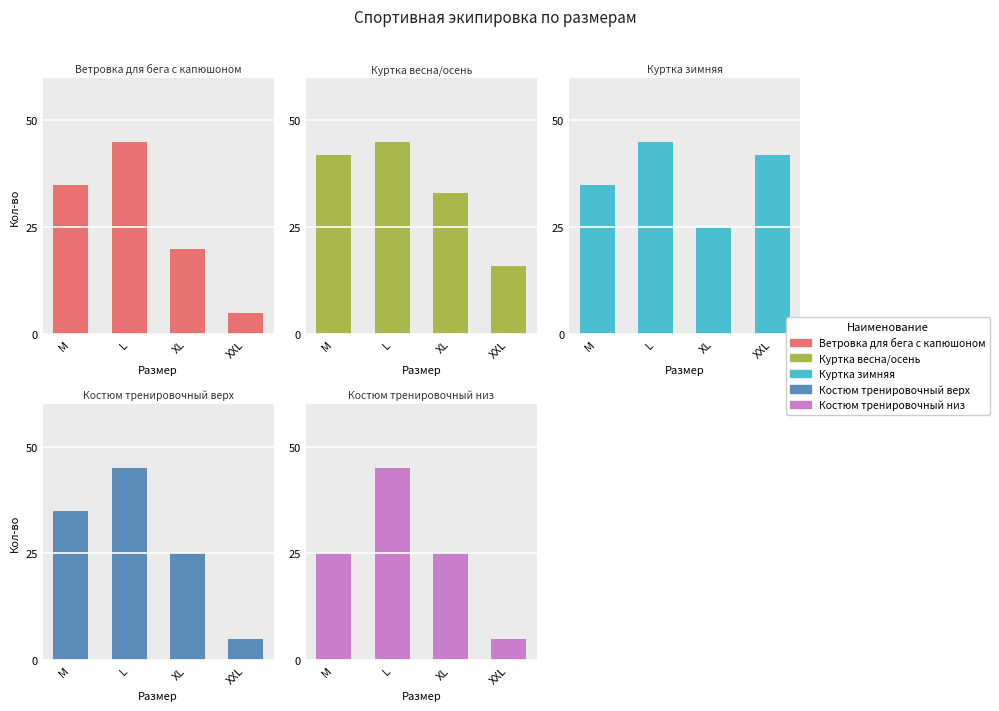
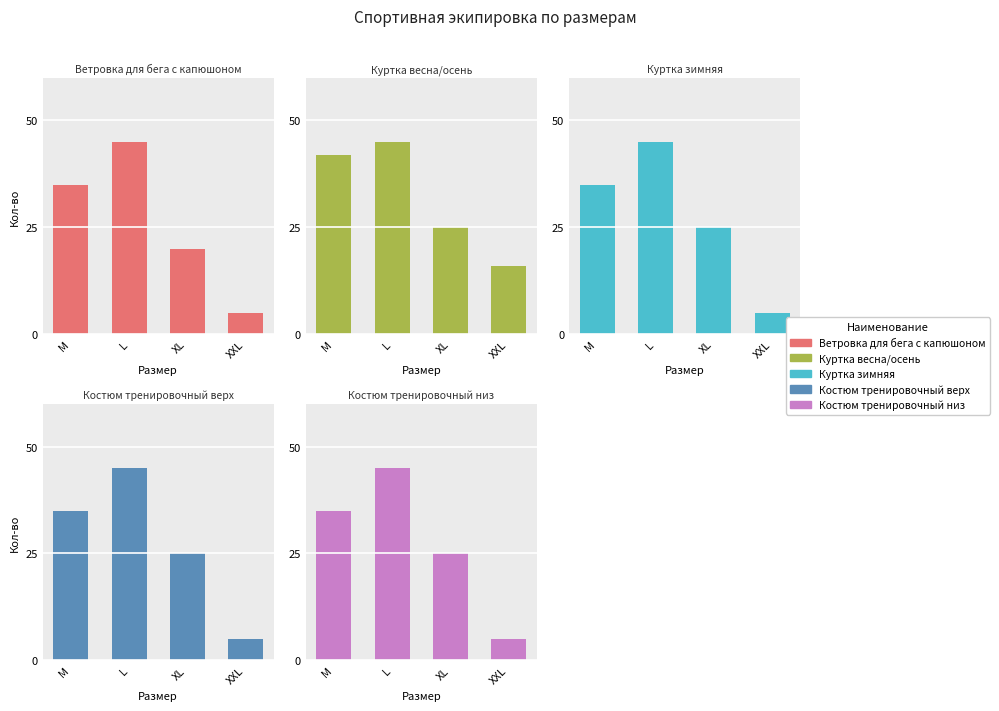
Куртка весна/осень, XL: 33 -> 25
Куртка зимняя, XXL: 42 -> 5
Костюм тренировочный низ, M: 25 -> 35
